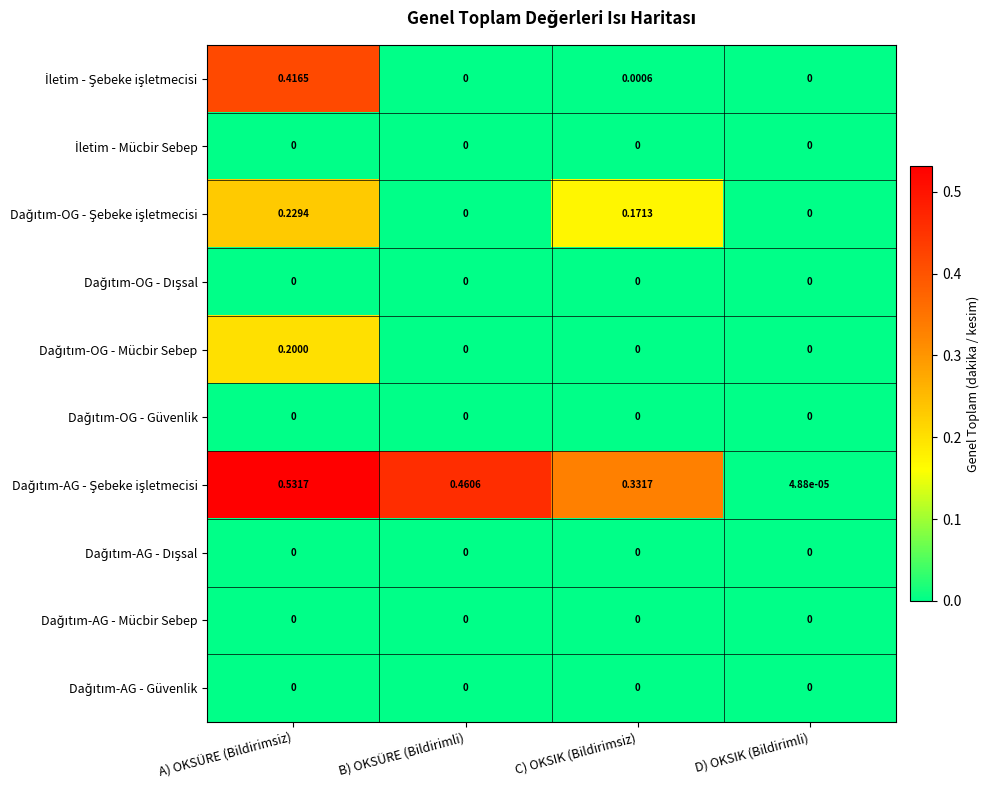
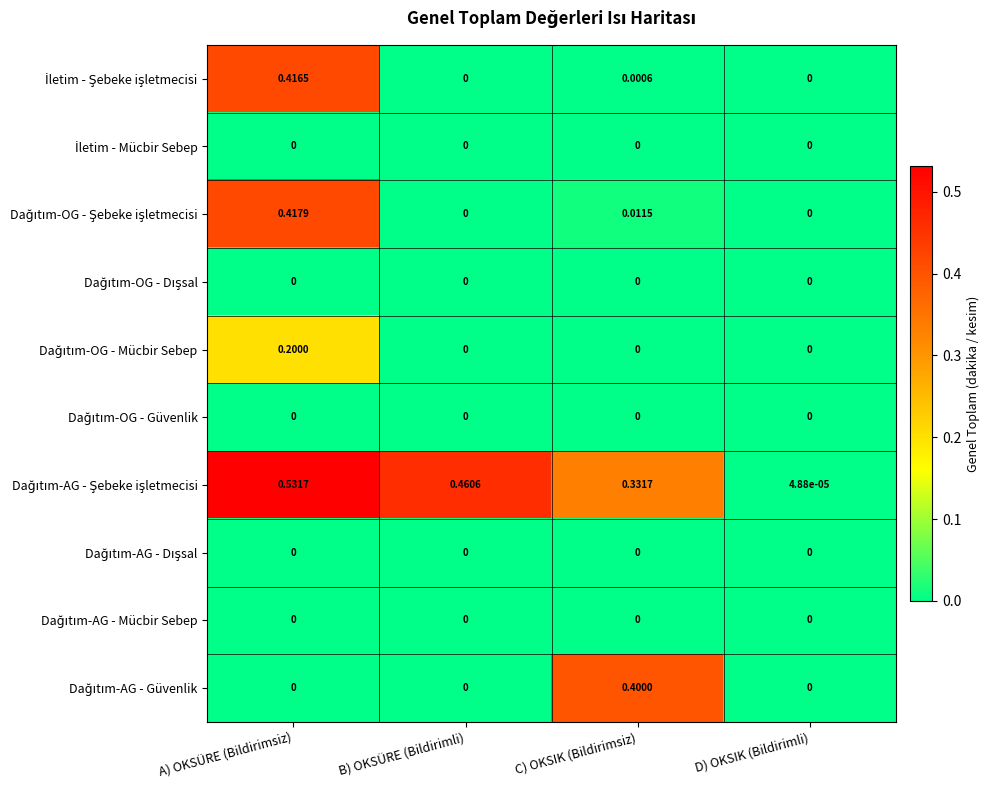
Dağıtım-OG - Şebeke işletmecisi, A) OKSÜRE (Bildirimsiz): 0.2294 -> 0.4179
Dağıtım-OG - Şebeke işletmecisi, C) OKSIK (Bildirimsiz): 0.1713 -> 0.0115
Dağıtım-AG - Güvenlik, C) OKSIK (Bildirimsiz): 0 -> 0.4000
